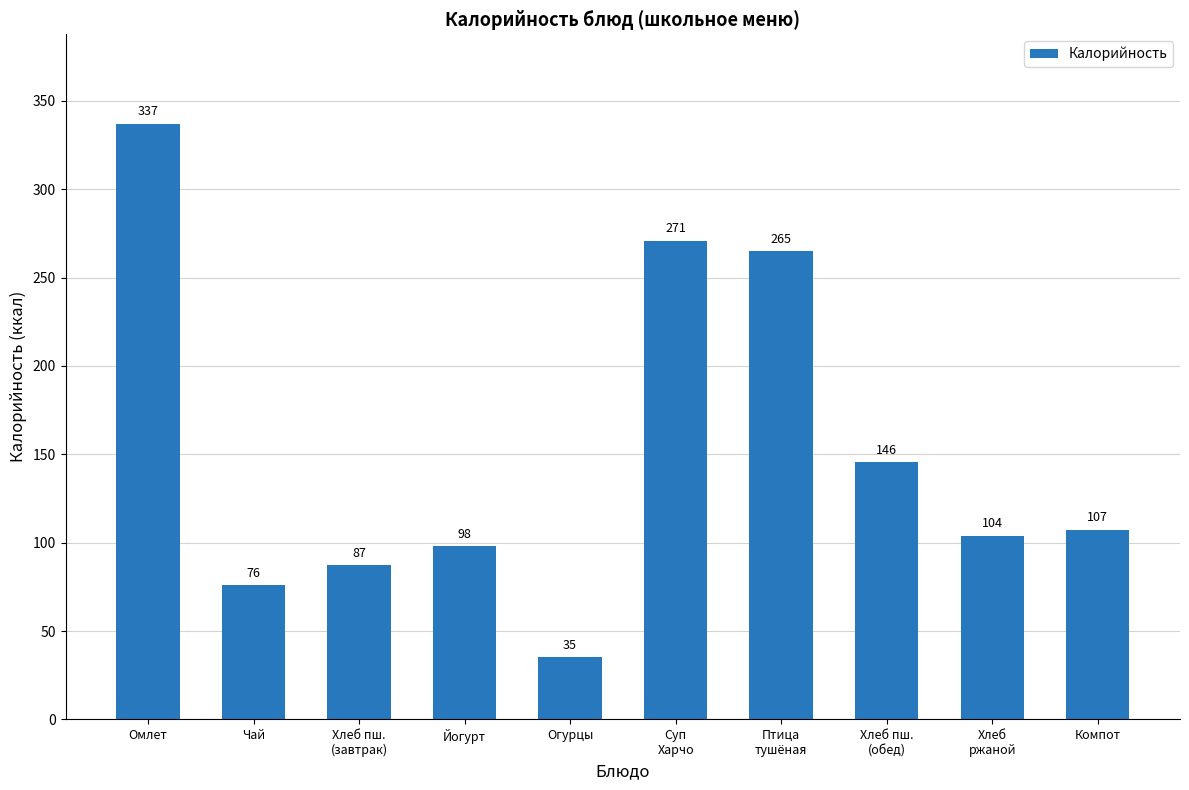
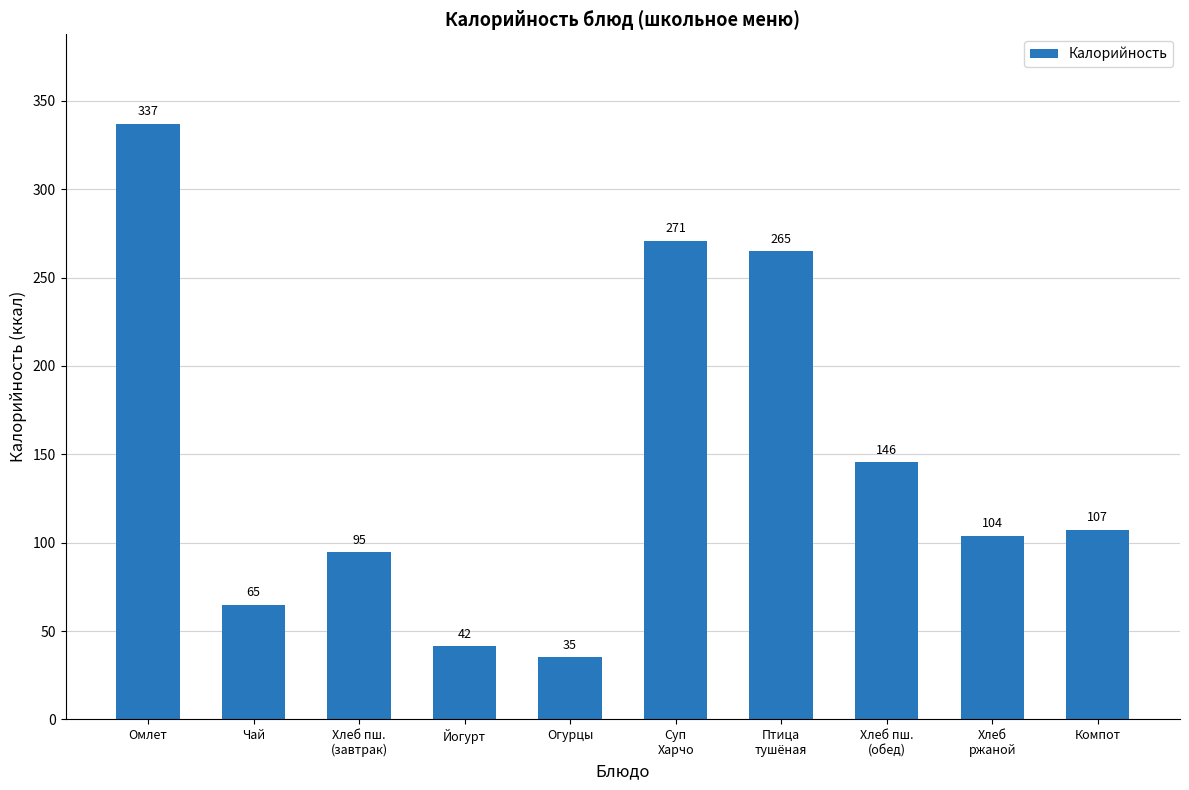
Чай: 76 -> 65
Хлеб пш. (завтрак): 87 -> 95
Йогурт: 98 -> 42
